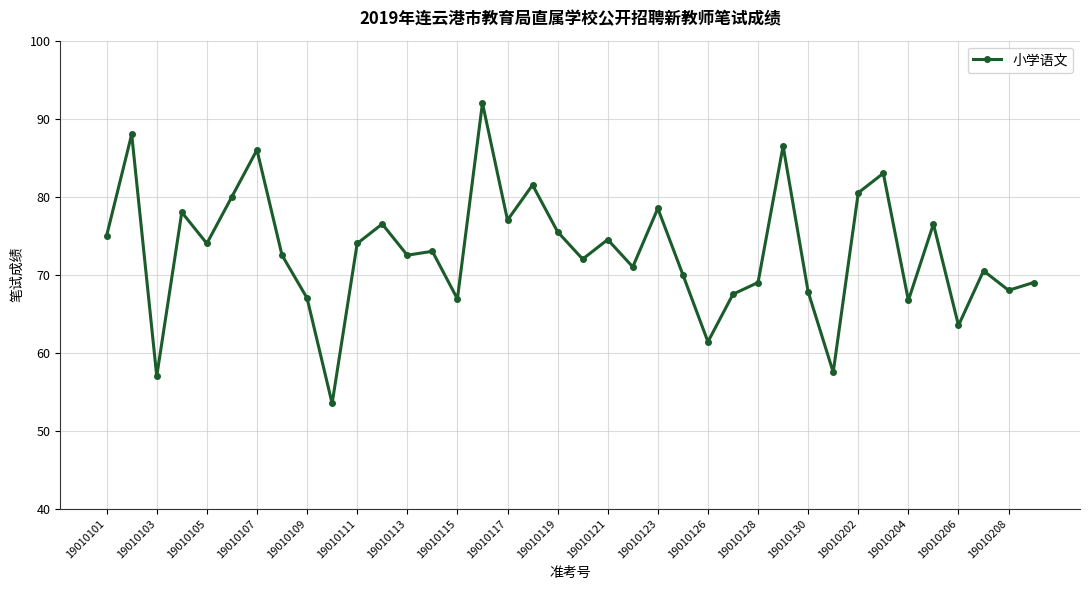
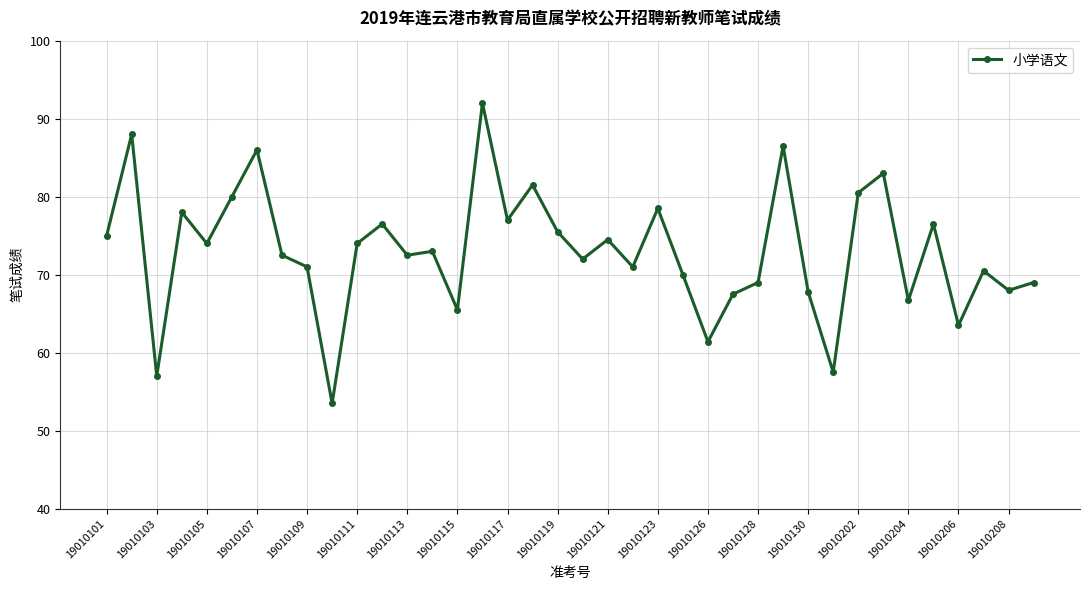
19010109: 67 -> 71
19010115: 67 -> 66
